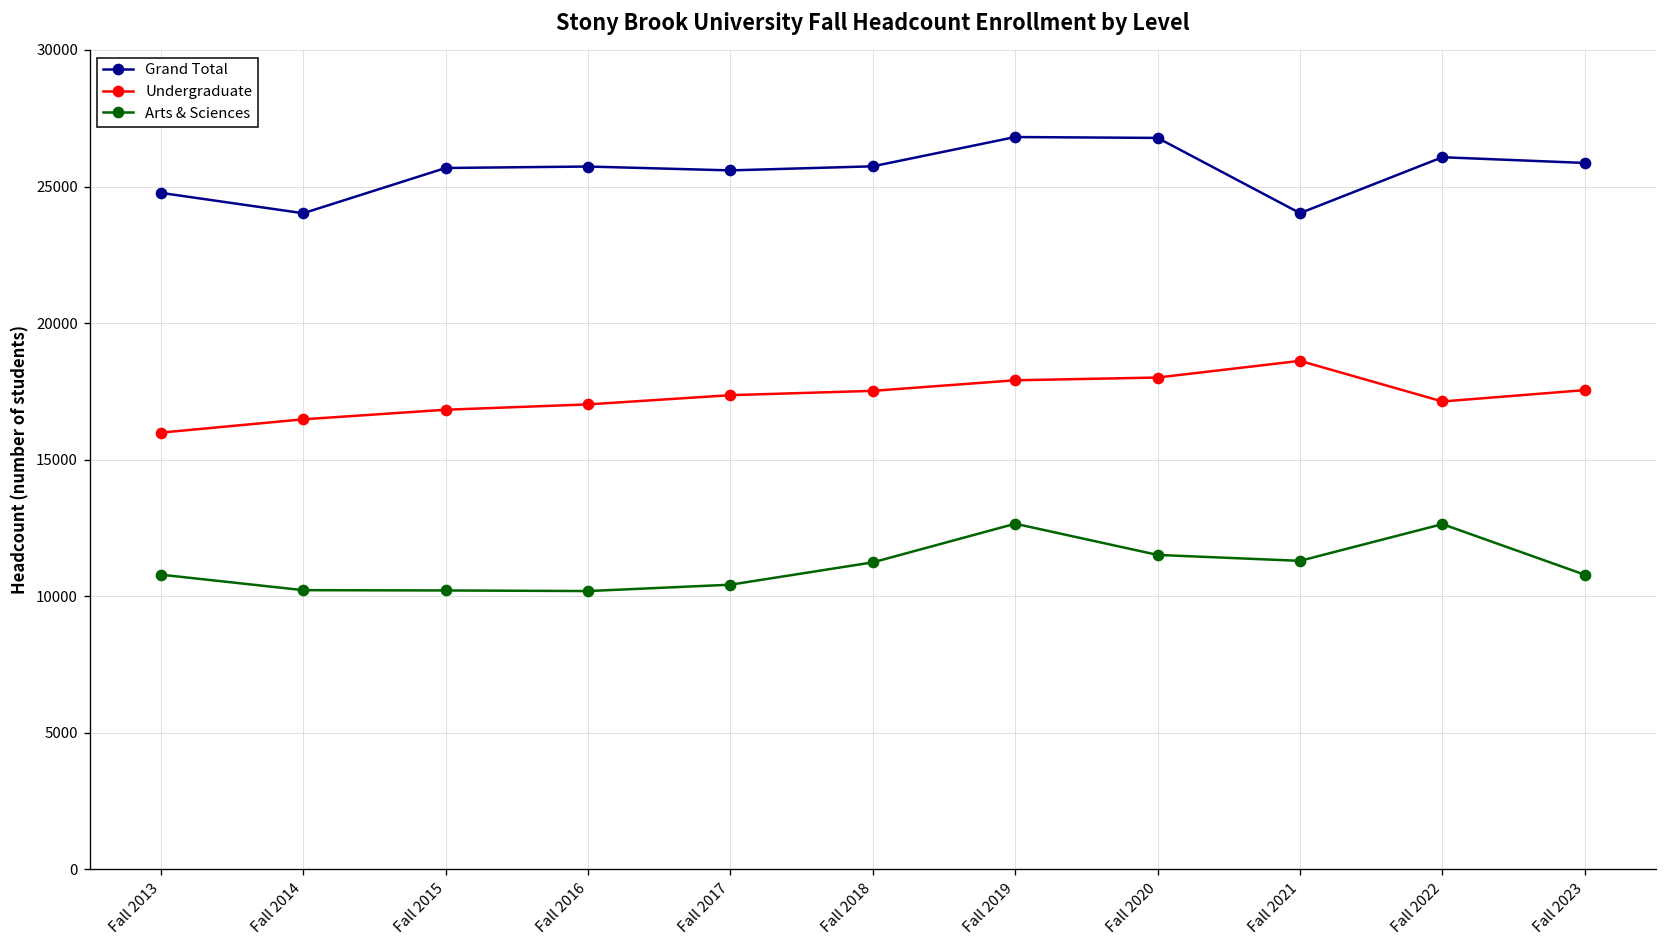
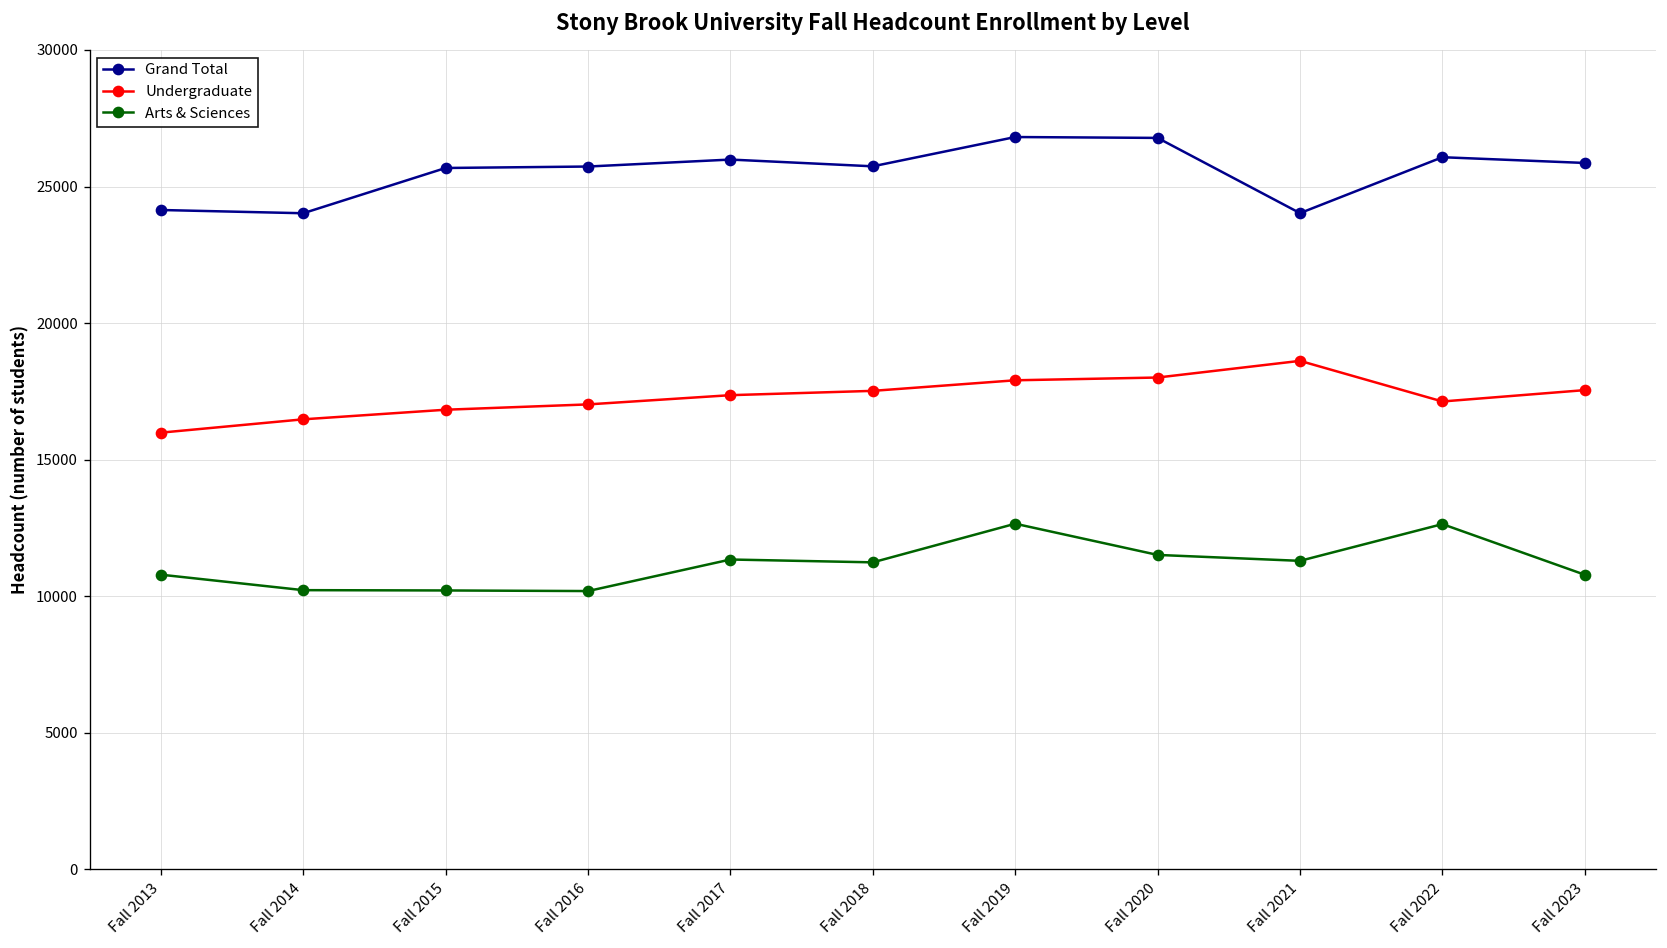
Grand Total, Fall 2013: 24800 -> 24100
Grand Total, Fall 2017: 25600 -> 26000
Arts & Sciences, Fall 2017: 10400 -> 11300
